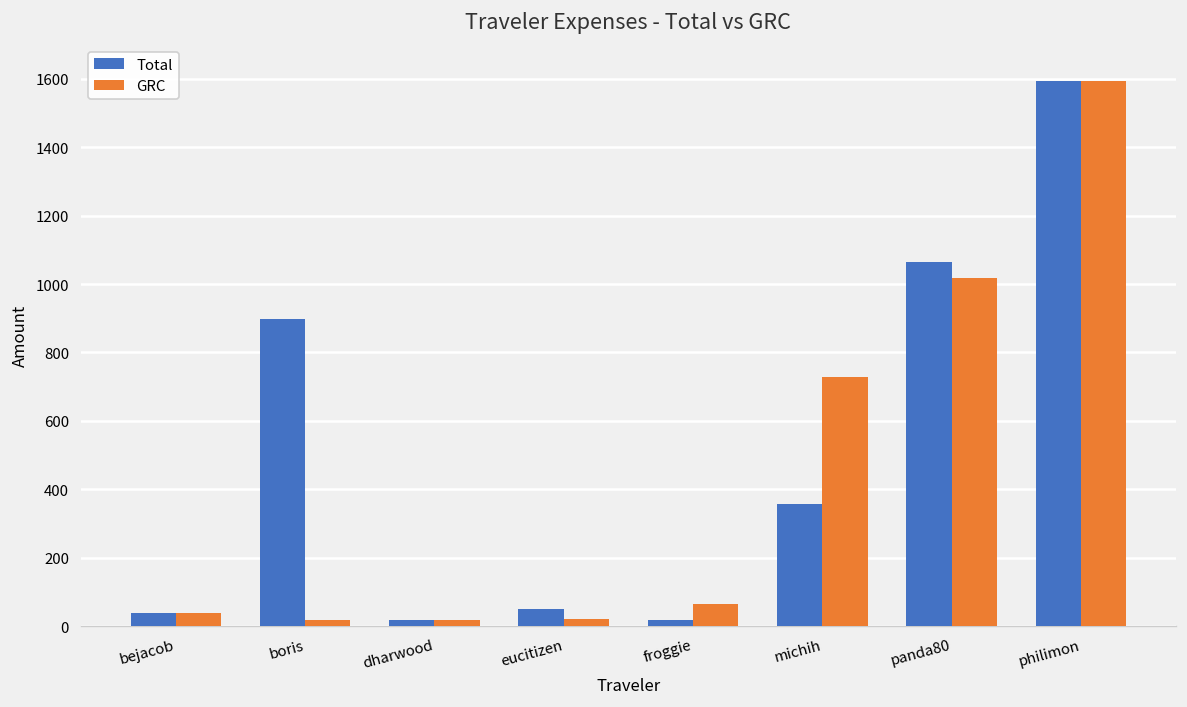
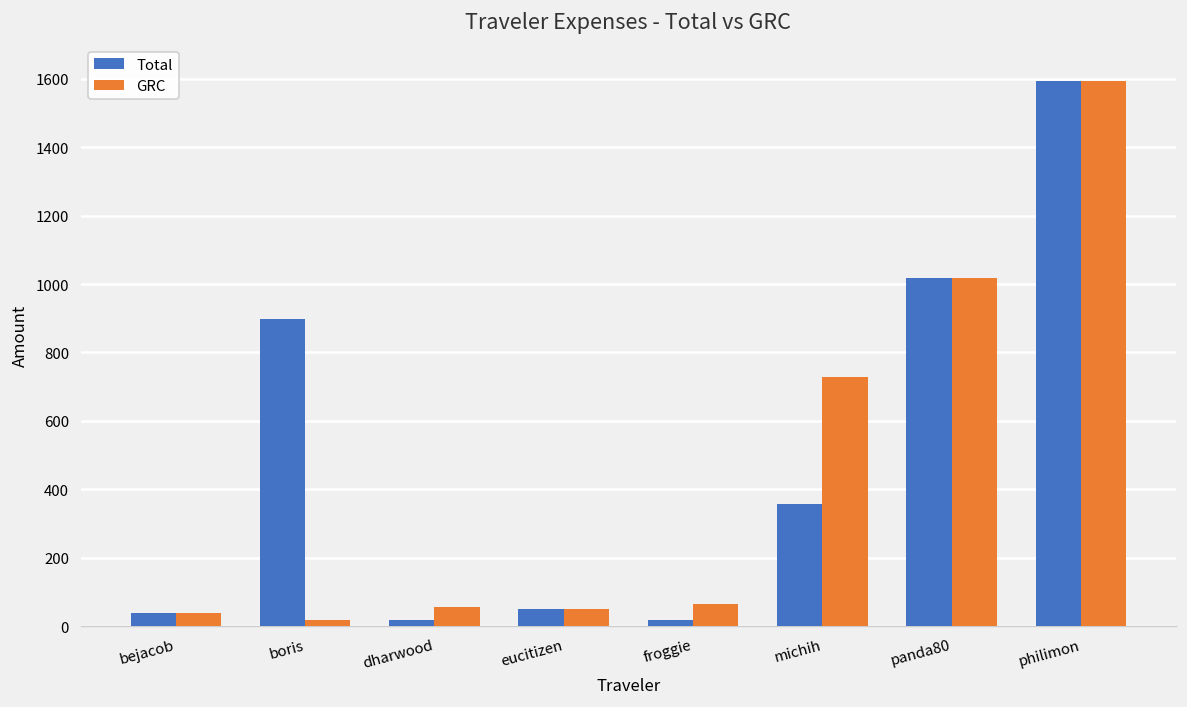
GRC, dharwood: 20 -> 50
GRC, eucitizen: 20 -> 50
Total, panda80: 1070 -> 1020
